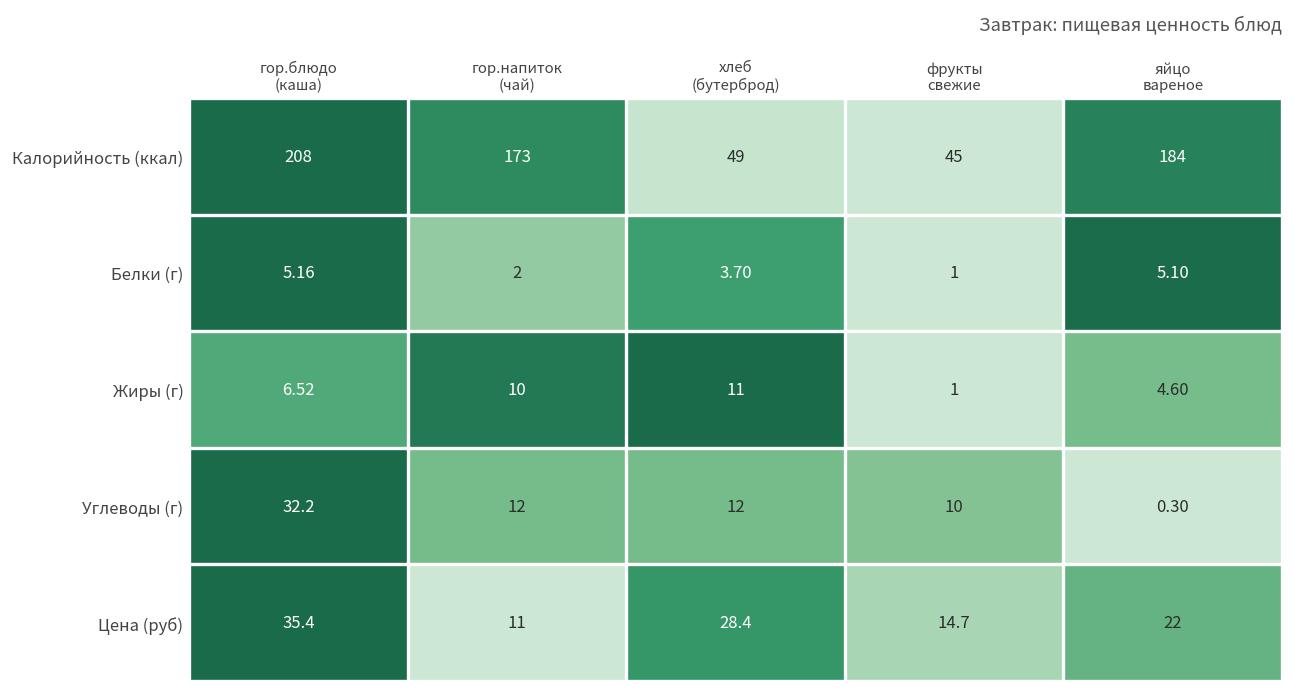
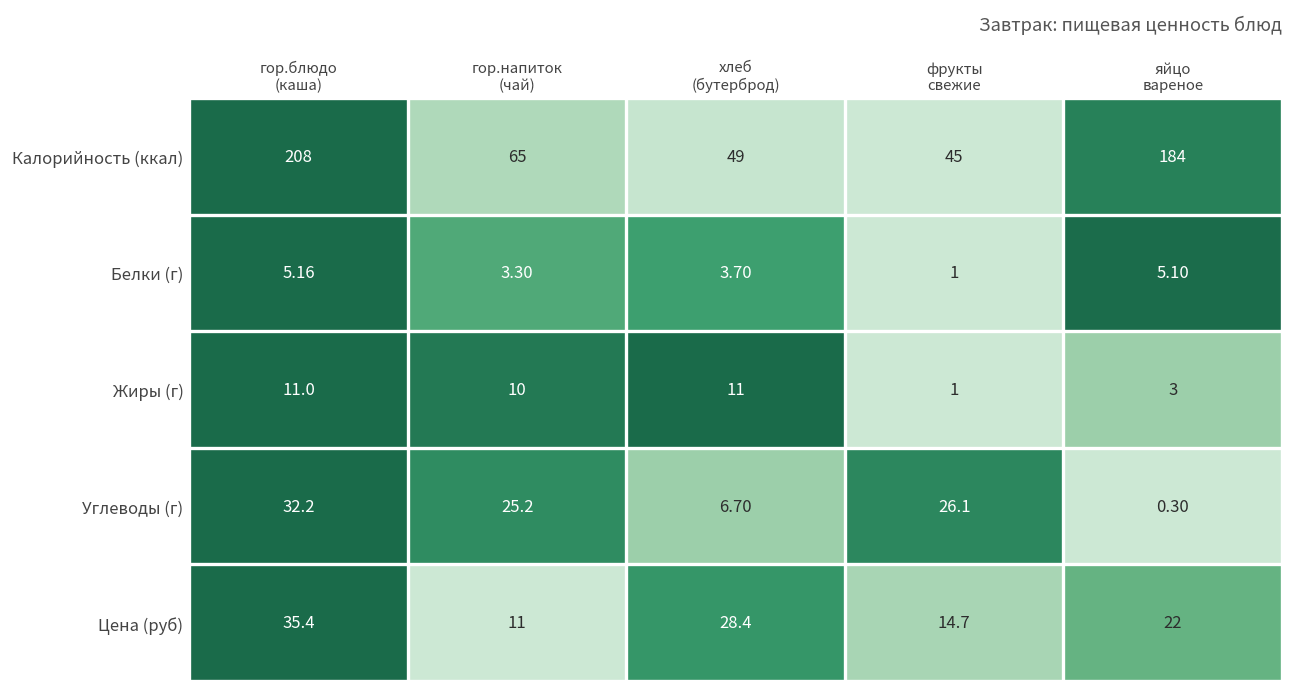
Калорийность (ккал), гор.напиток (чай): 173 -> 65
Белки (г), гор.напиток (чай): 2 -> 3.30
Жиры (г), гор.блюдо (каша): 6.52 -> 11.0
Жиры (г), яйцо вареное: 4.60 -> 3
Углеводы (г), гор.напиток (чай): 12 -> 25.2
Углеводы (г), хлеб (бутерброд): 12 -> 6.70
Углеводы (г), фрукты свежие: 10 -> 26.1
